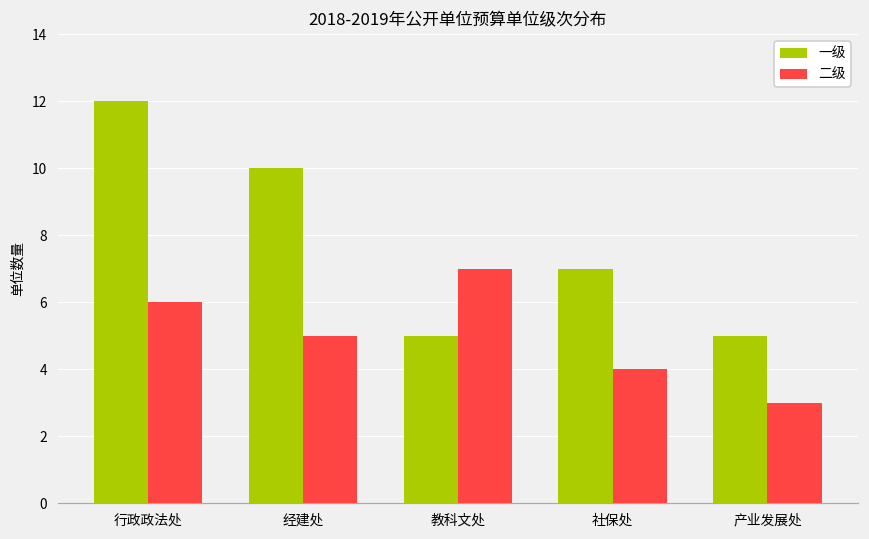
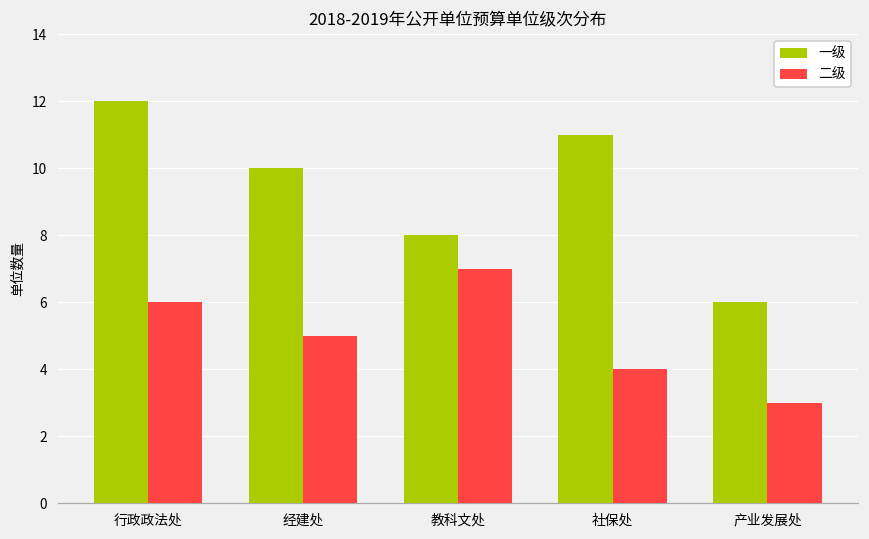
一级, 教科文处: 5 -> 8
一级, 社保处: 7 -> 11
一级, 产业发展处: 5 -> 6
